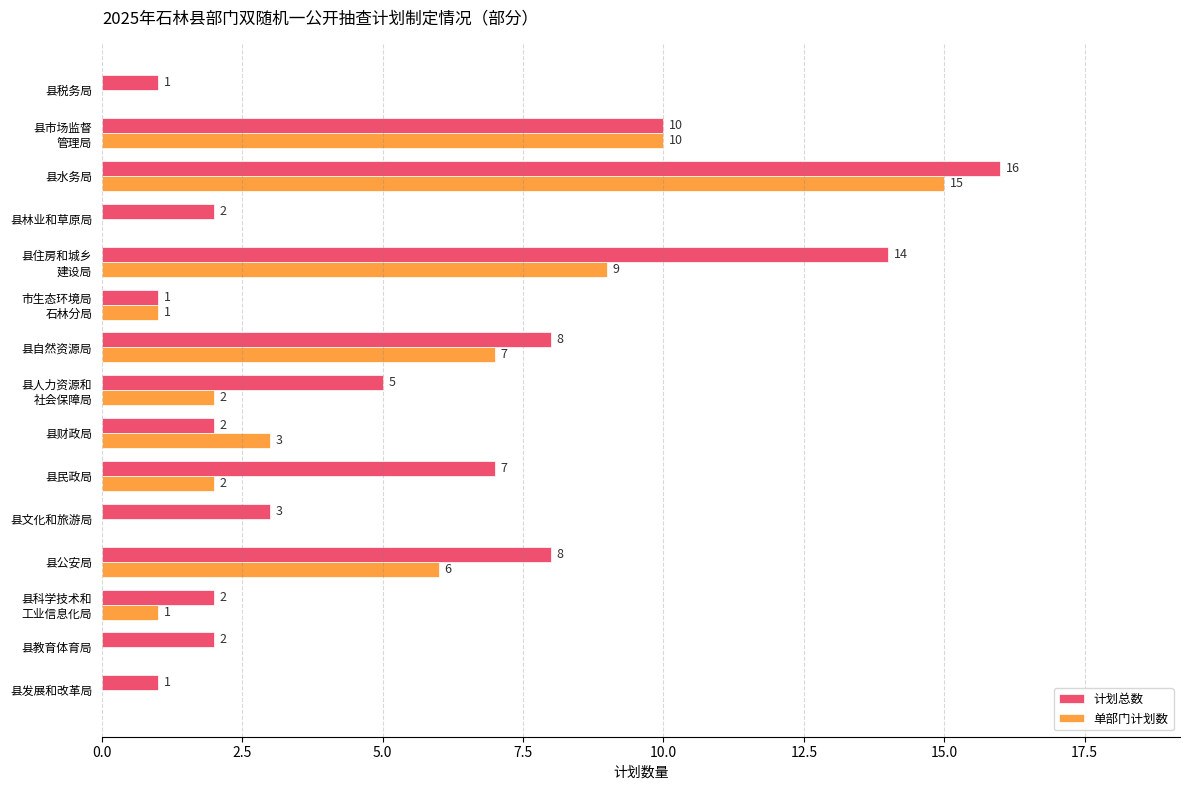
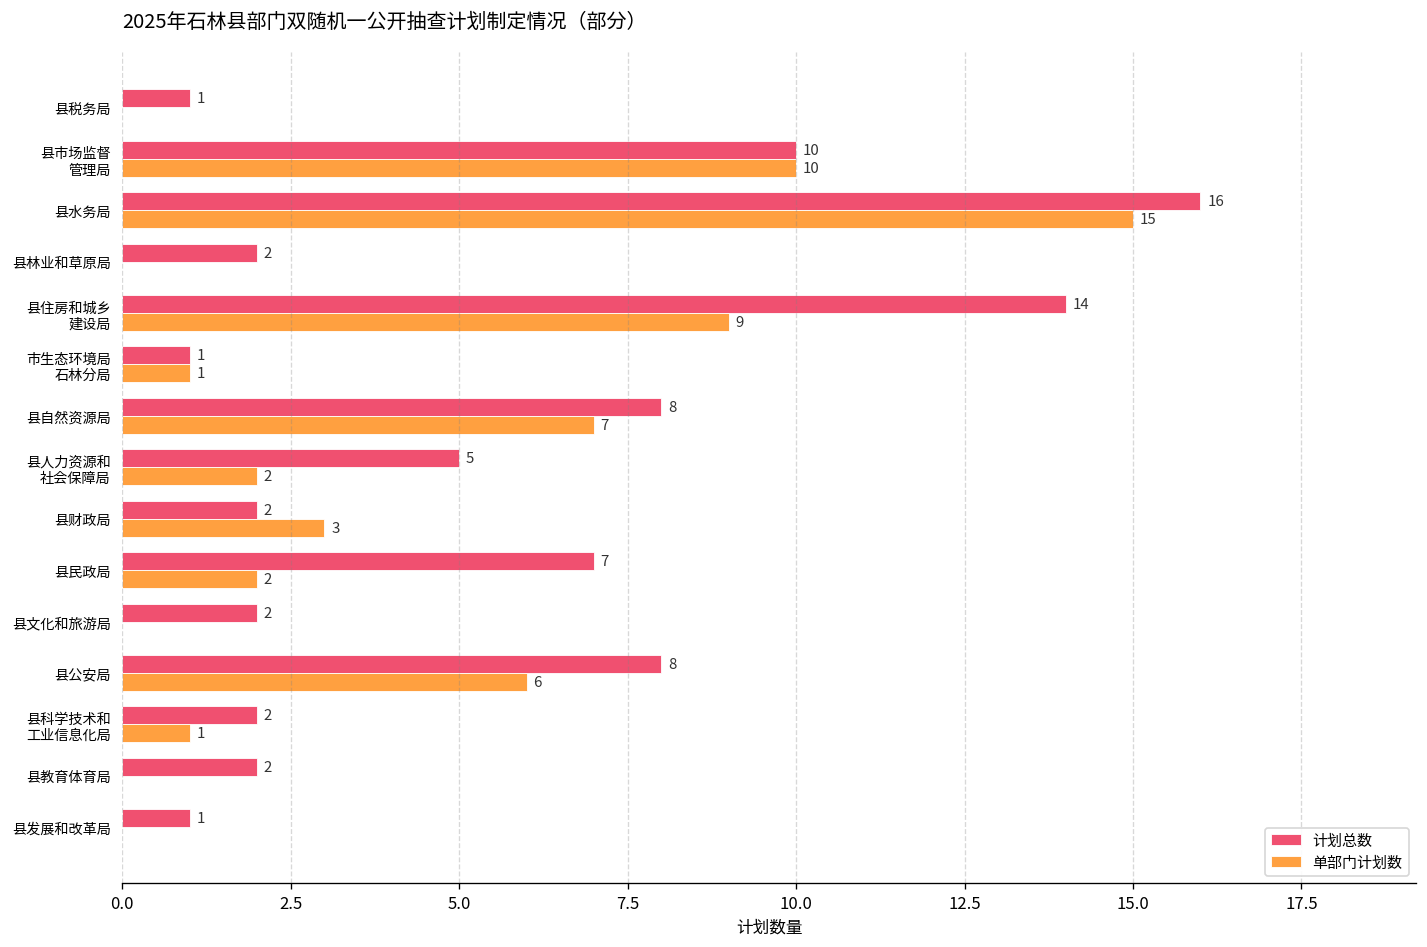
计划总数, 县文化和旅游局: 3 -> 2
